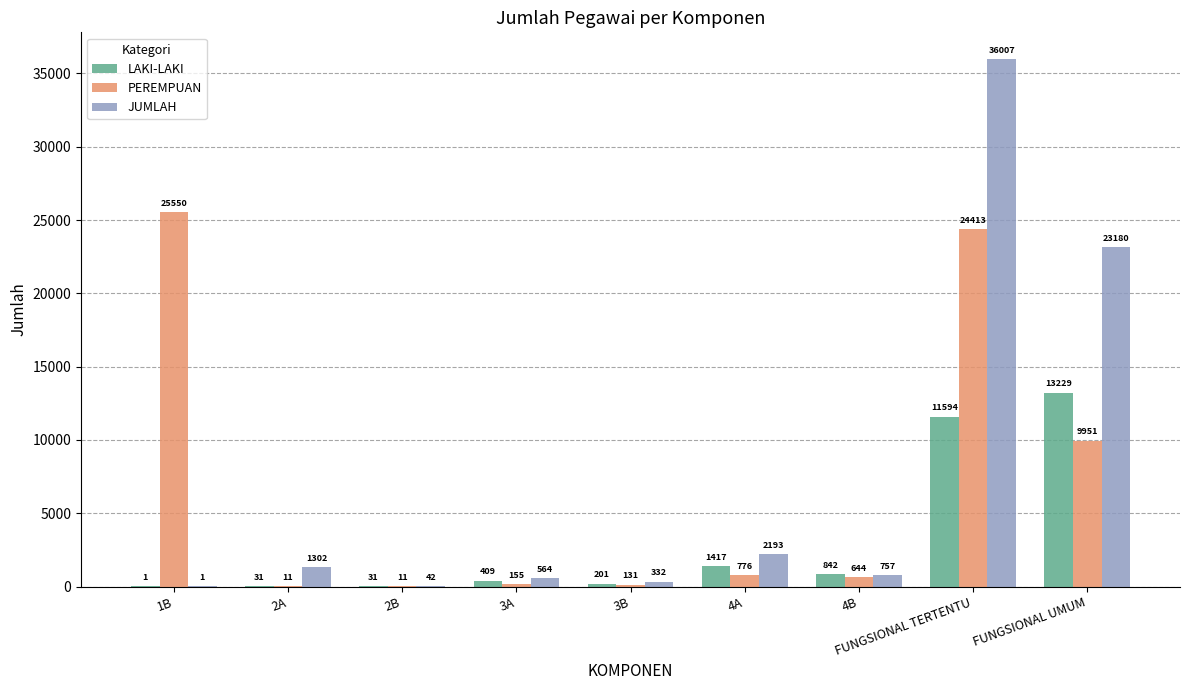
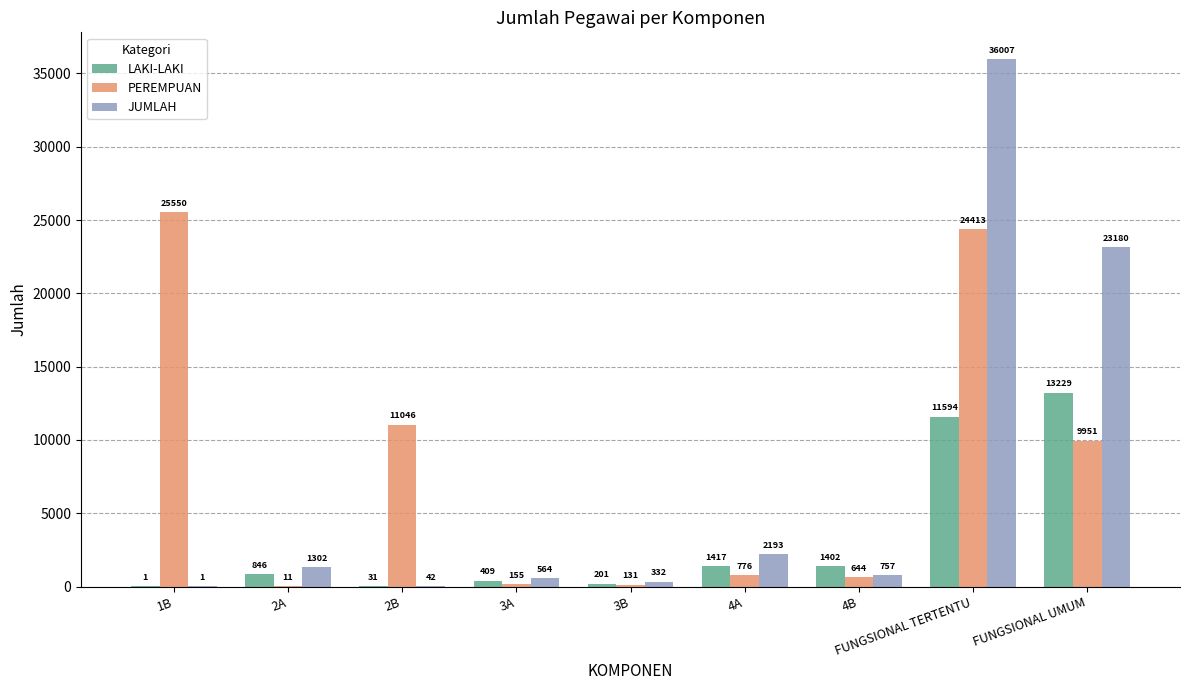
LAKI-LAKI, 2A: 31 -> 846
PEREMPUAN, 2B: 11 -> 11046
LAKI-LAKI, 4B: 842 -> 1402
